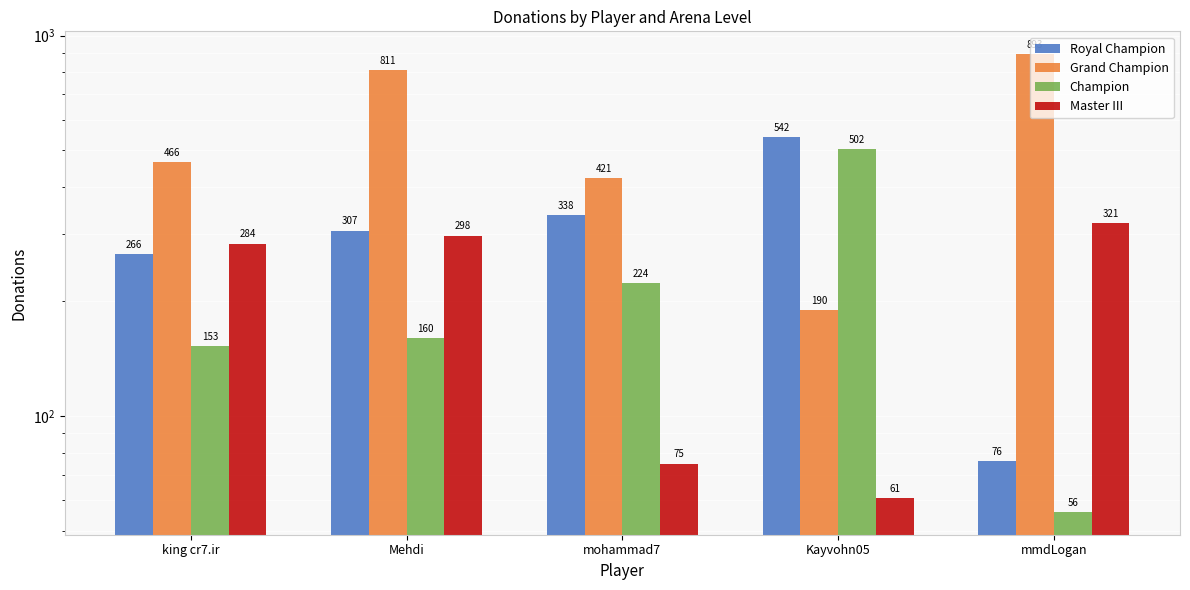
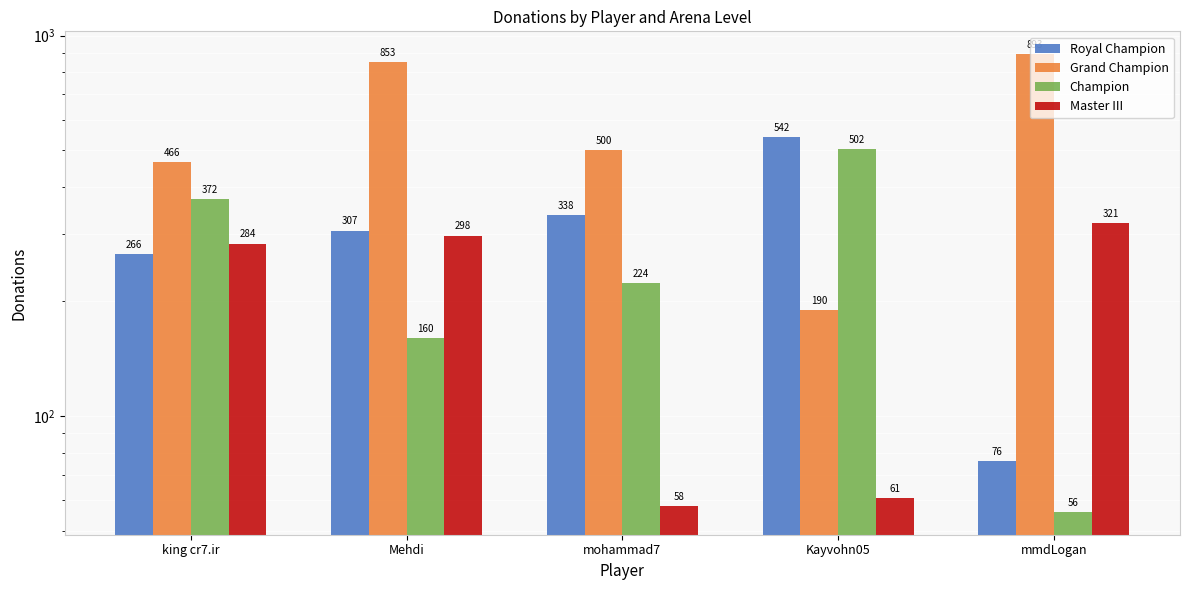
Champion, king cr7.ir: 153 -> 372
Grand Champion, Mehdi: 811 -> 853
Grand Champion, mohammad7: 421 -> 500
Master III, mohammad7: 75 -> 58
